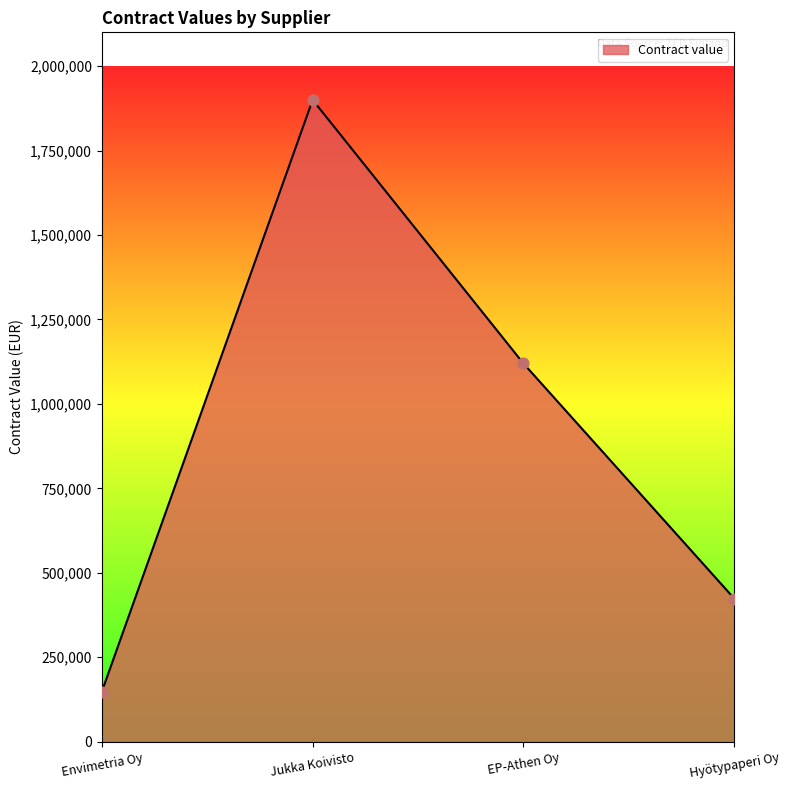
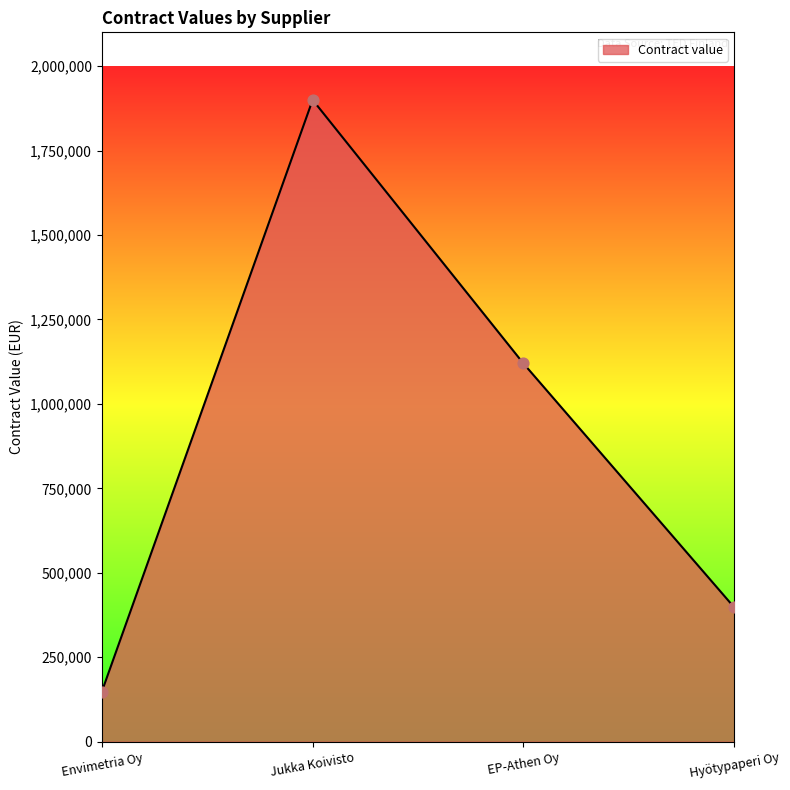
Hyötypaperi Oy: 420,000 -> 400,000
